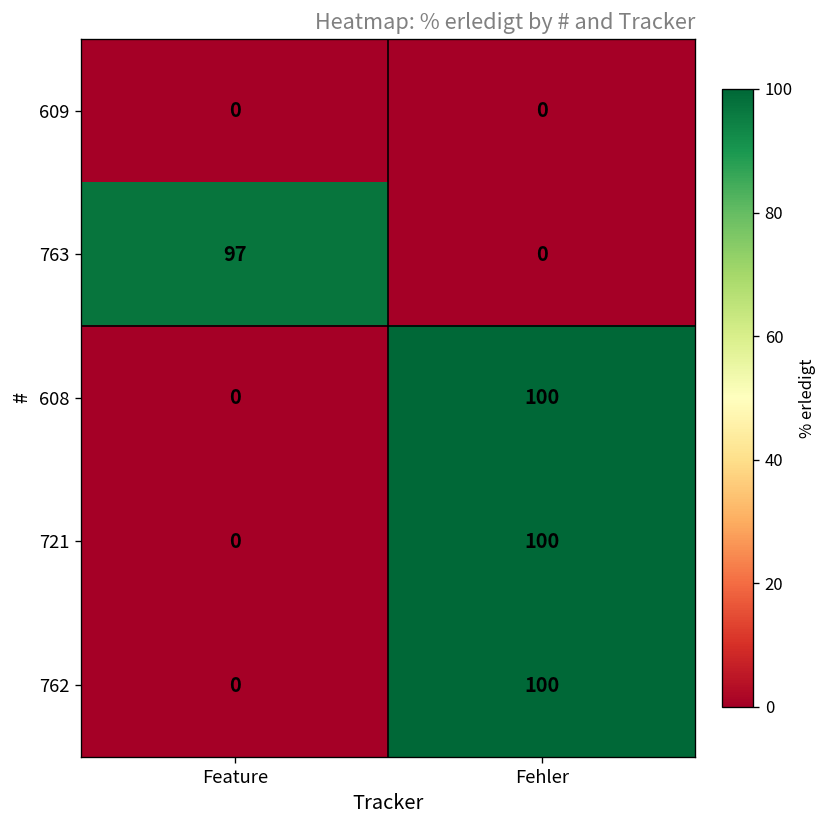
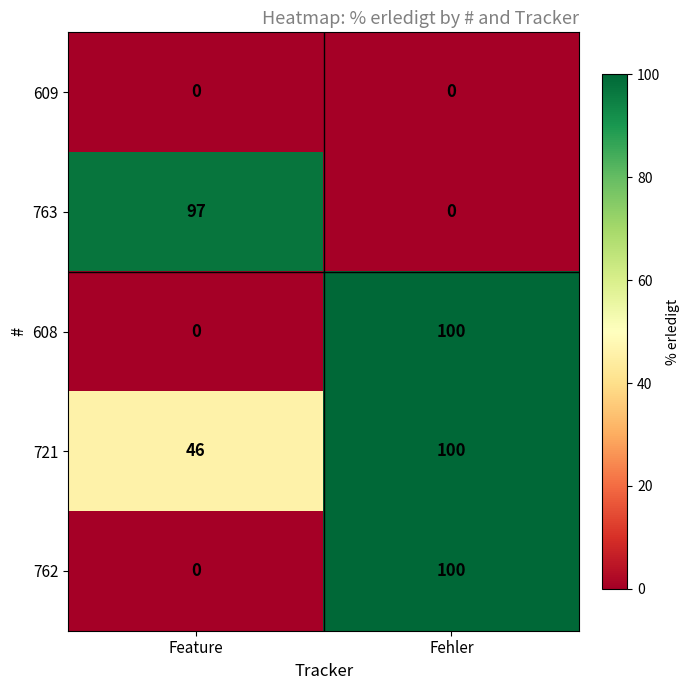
721, Feature: 0 -> 46
